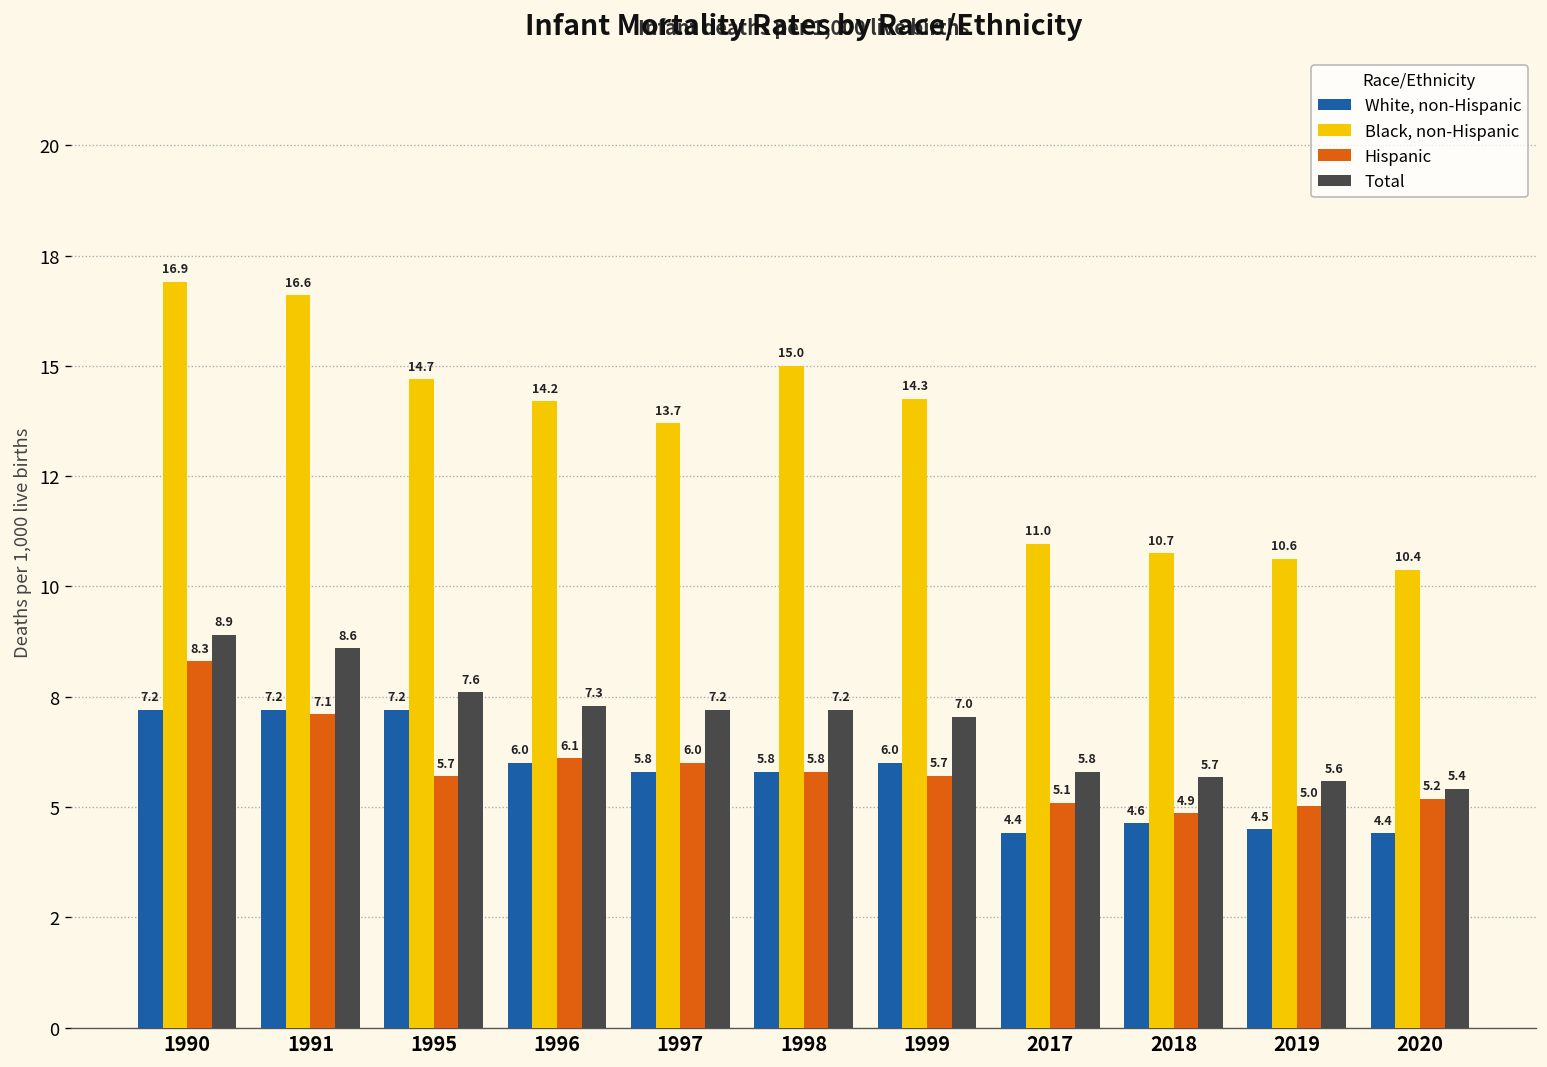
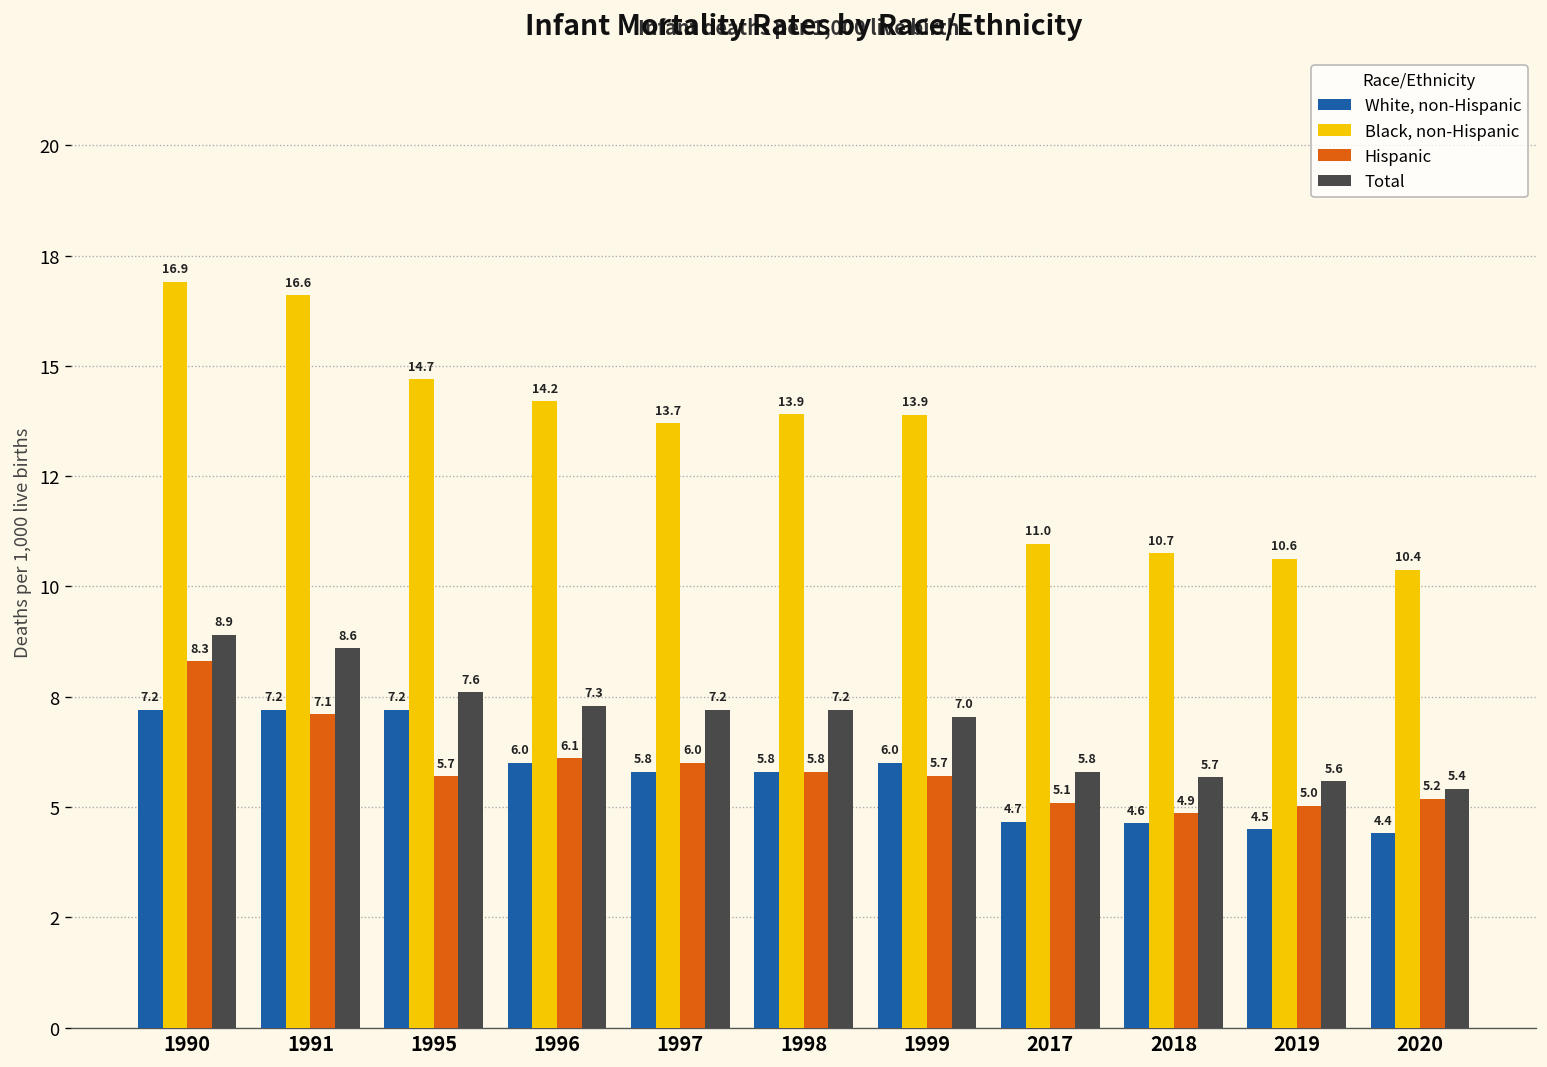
Black, non-Hispanic, 1998: 15.0 -> 13.9
Black, non-Hispanic, 1999: 14.3 -> 13.9
White, non-Hispanic, 2017: 4.4 -> 4.7
